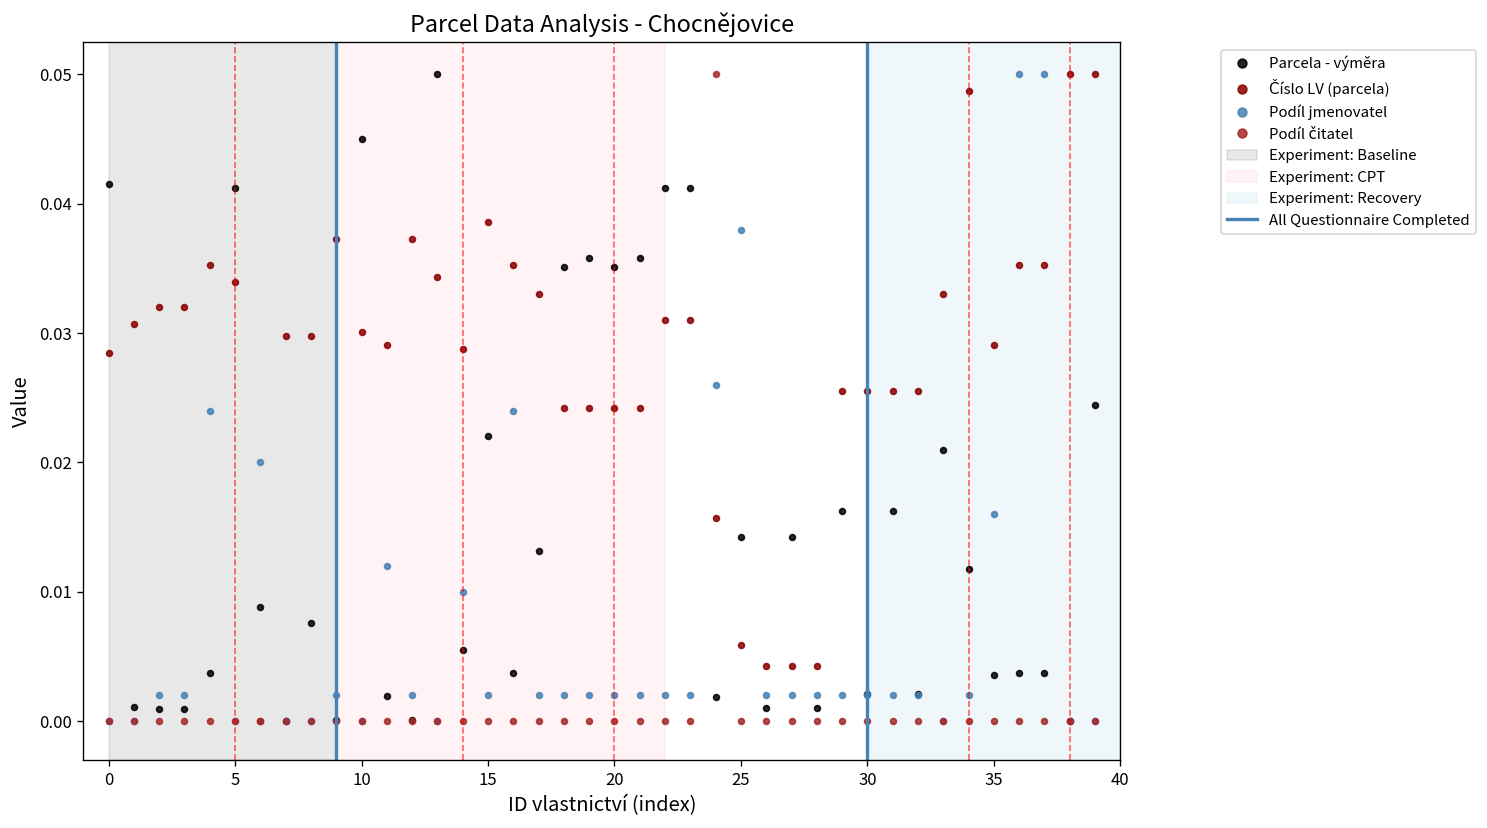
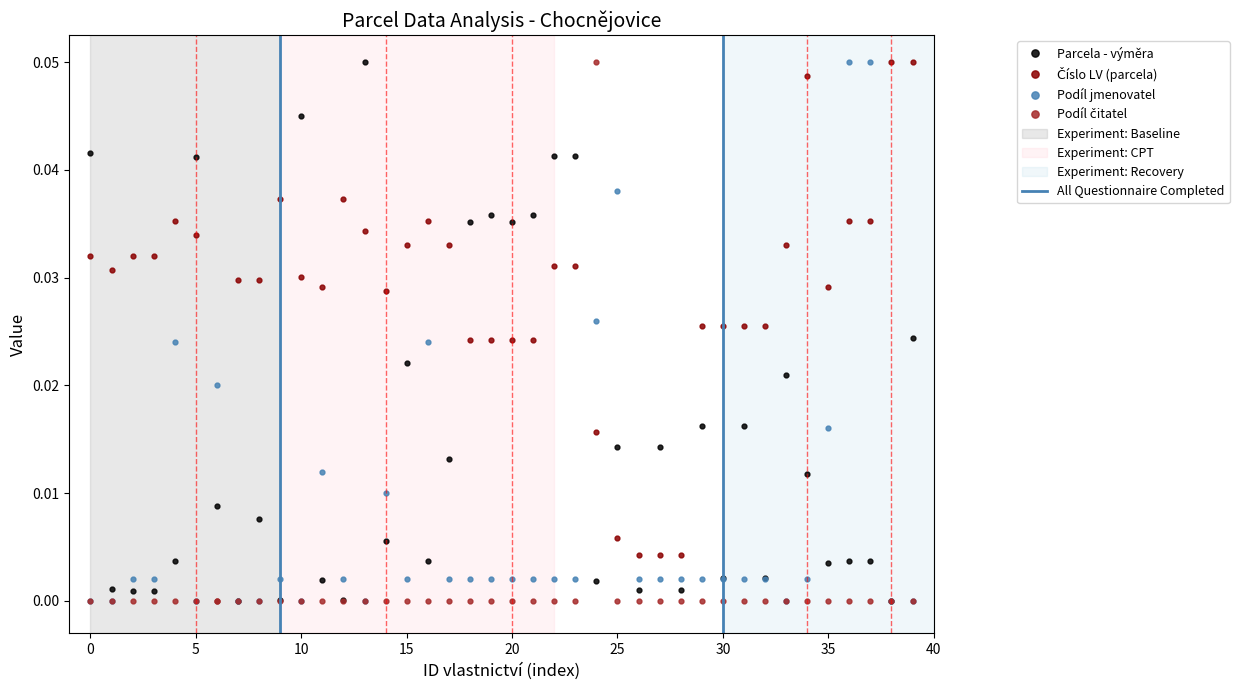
Číslo LV (parcela), 0: 0.0284 -> 0.0320
Číslo LV (parcela), 15: 0.0386 -> 0.0330
